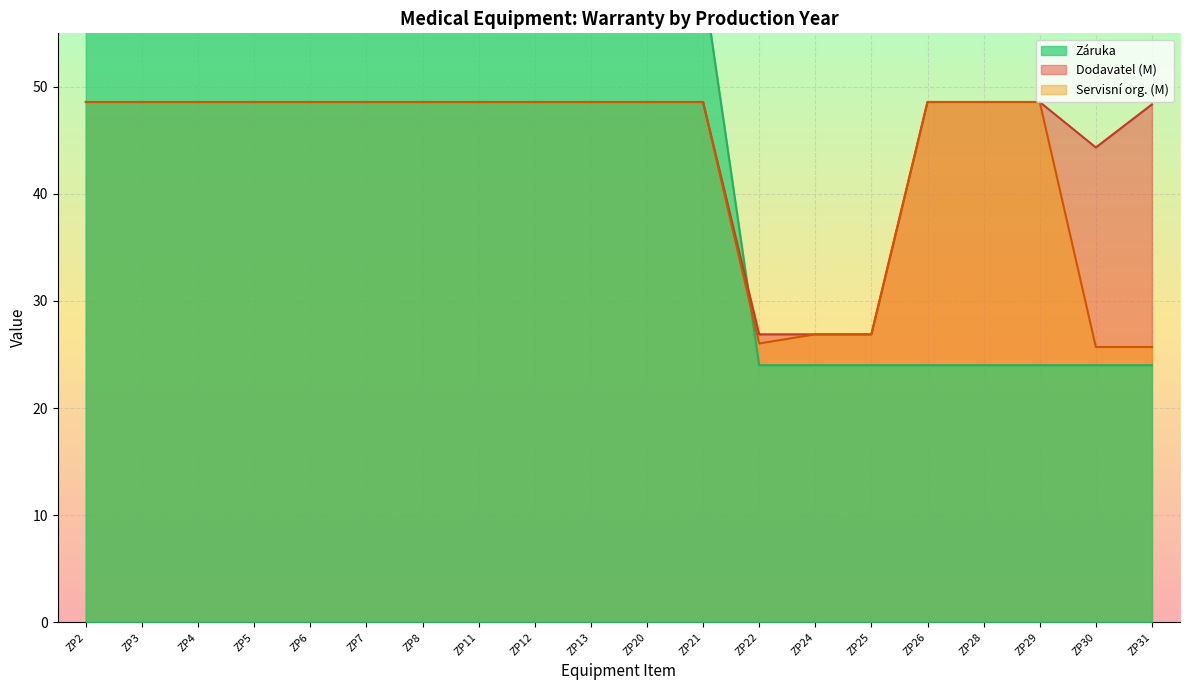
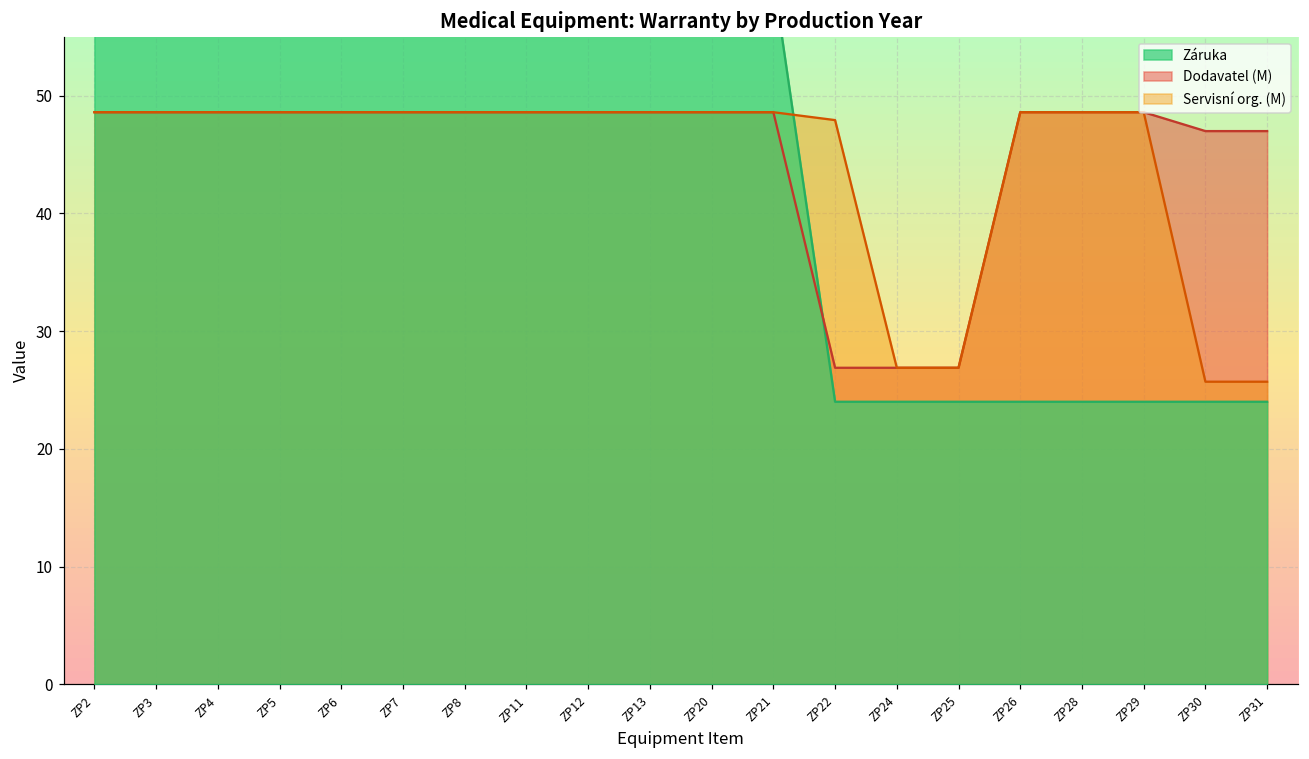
Servisní org. (M), ZP22: 26.0 -> 47.9
Dodavatel (M), ZP30: 44.3 -> 47.0
Dodavatel (M), ZP31: 48.4 -> 47.0
